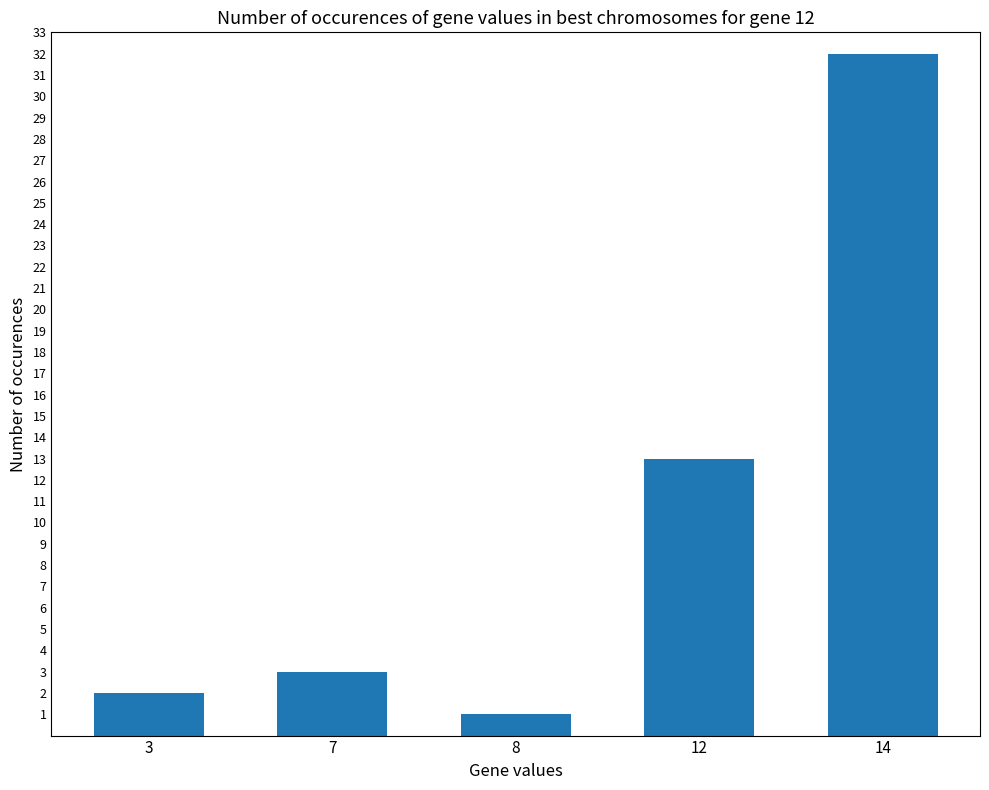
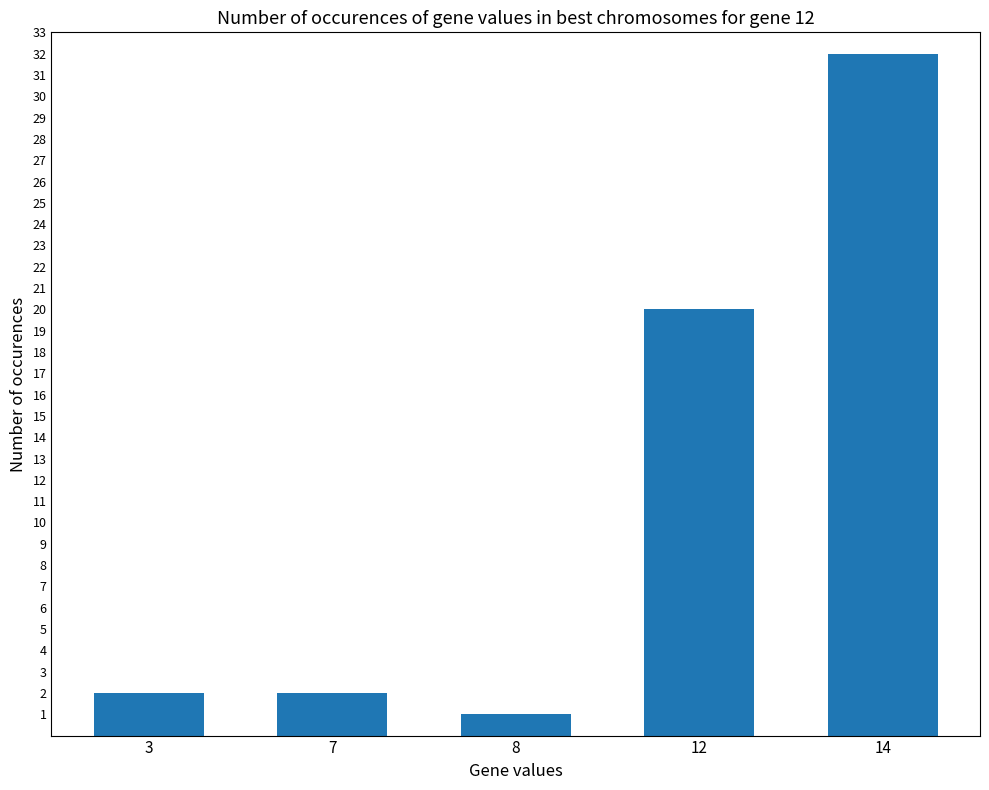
7: 3 -> 2
12: 13 -> 20
